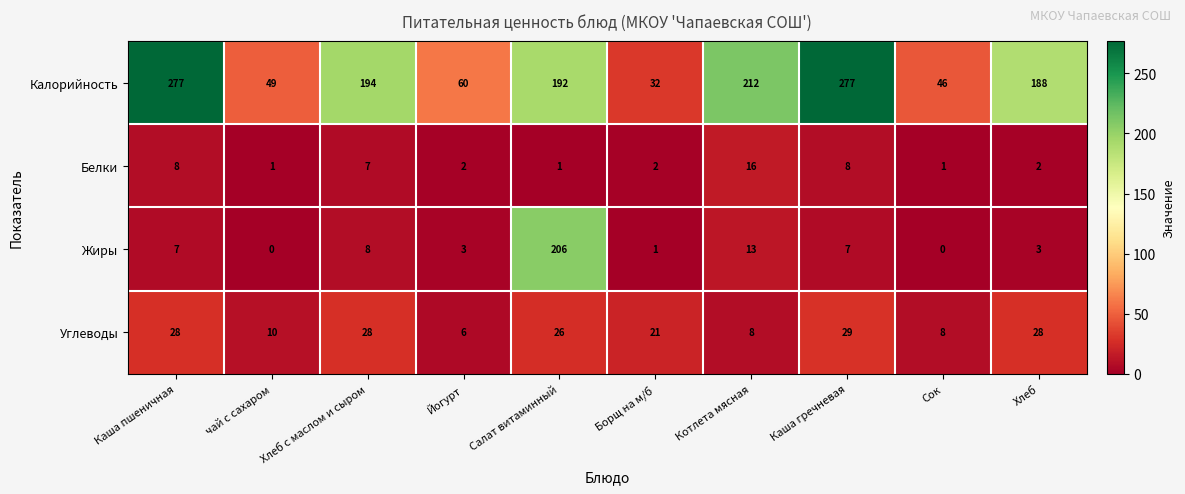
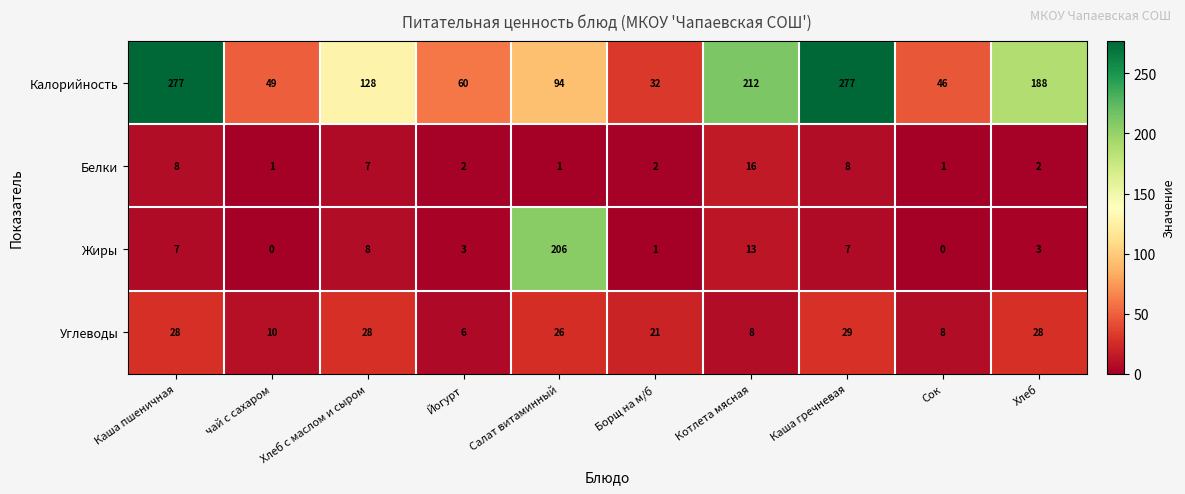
Калорийность, Хлеб с маслом и сыром: 194 -> 128
Калорийность, Салат витаминный: 192 -> 94
